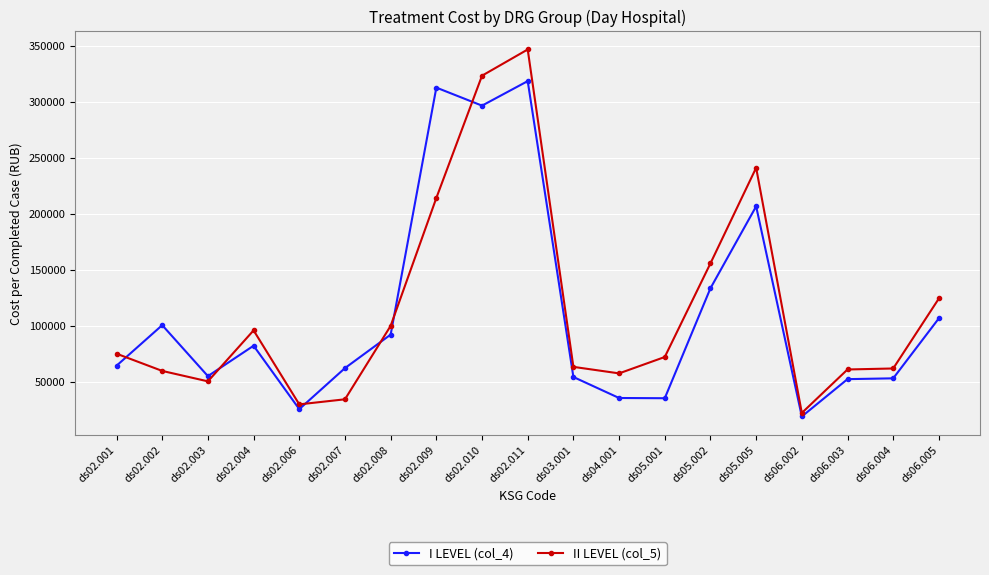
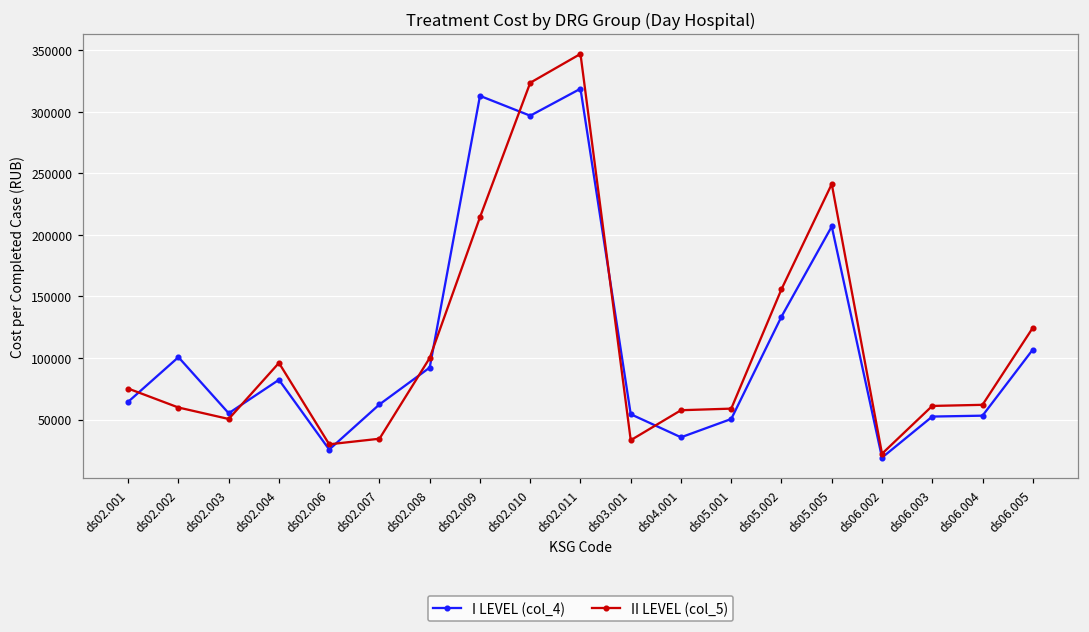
II LEVEL (col_5), ds03.001: 63000 -> 33000
I LEVEL (col_4), ds05.001: 35000 -> 50000
II LEVEL (col_5), ds05.001: 72000 -> 59000
